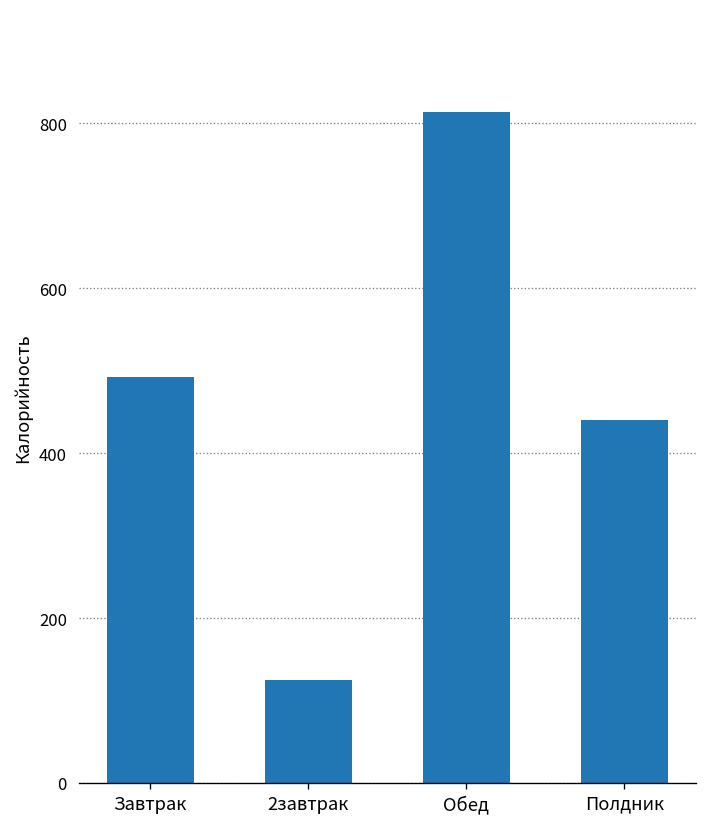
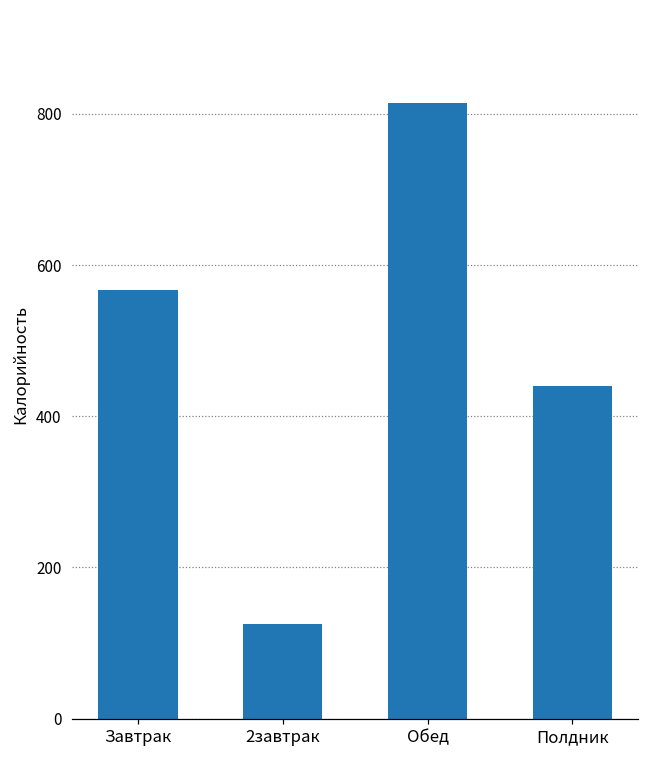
Завтрак: 490 -> 570
